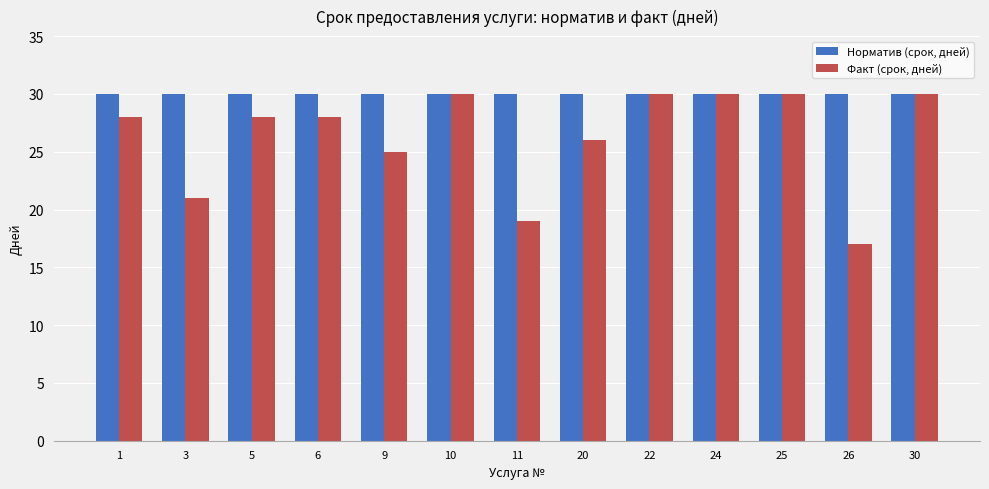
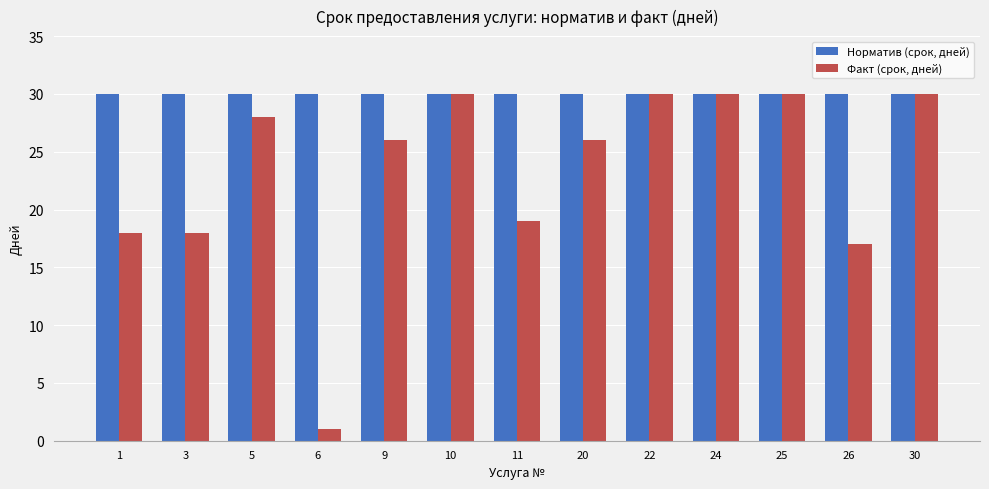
Факт (срок, дней), 1: 28 -> 18
Факт (срок, дней), 3: 21 -> 18
Факт (срок, дней), 6: 28 -> 1
Факт (срок, дней), 9: 25 -> 26
